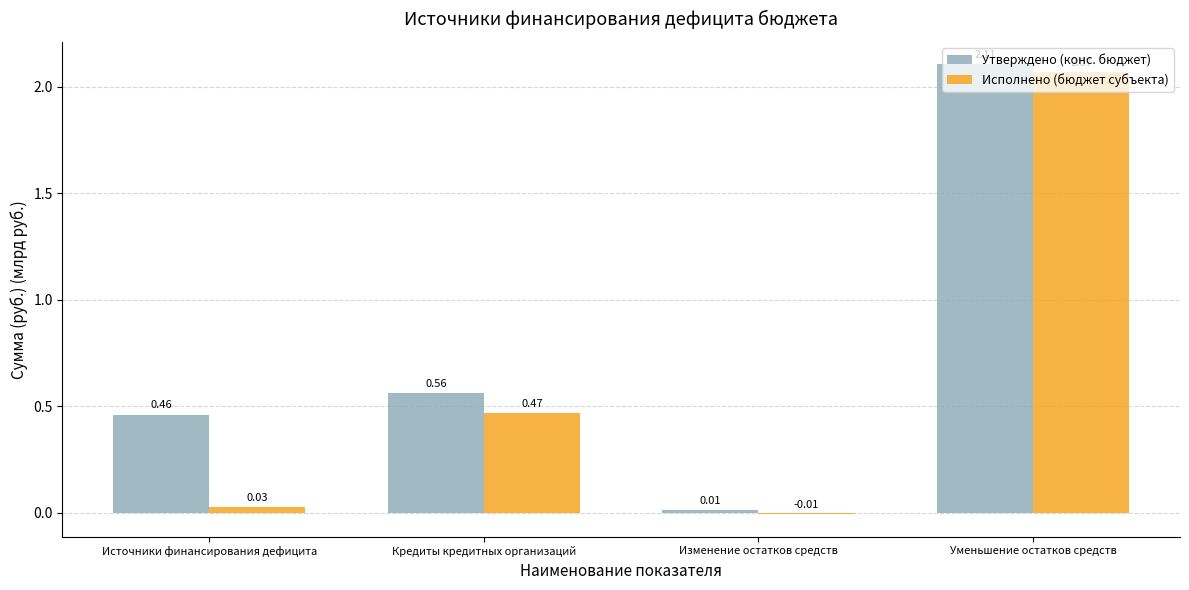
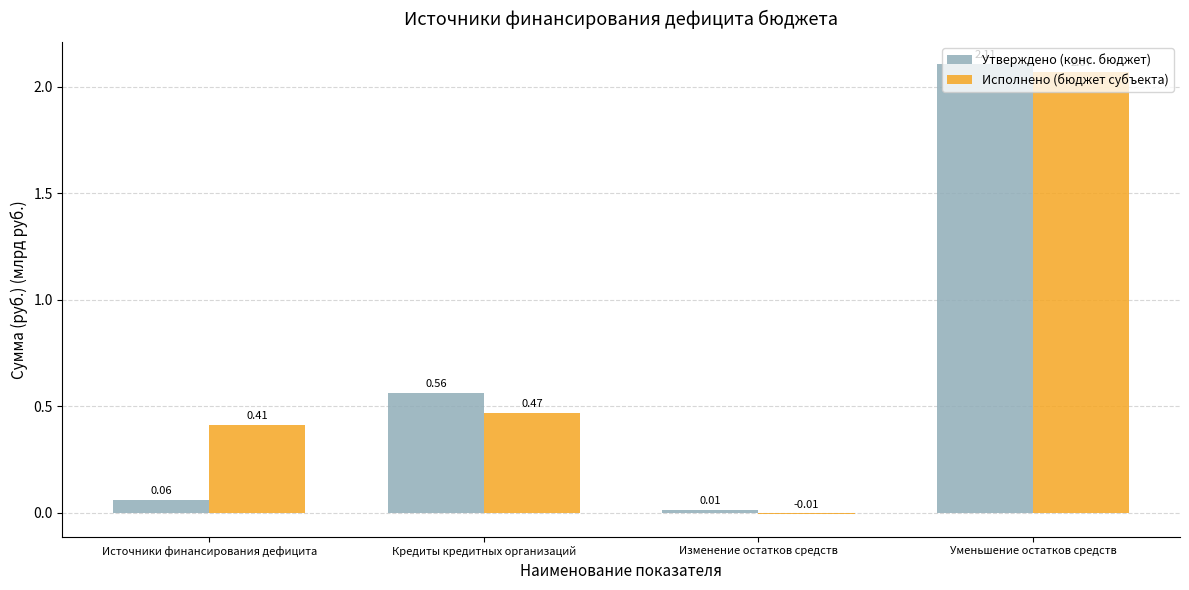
Утверждено (конс. бюджет), Источники финансирования дефицита: 0.46 -> 0.06
Исполнено (бюджет субъекта), Источники финансирования дефицита: 0.03 -> 0.41
